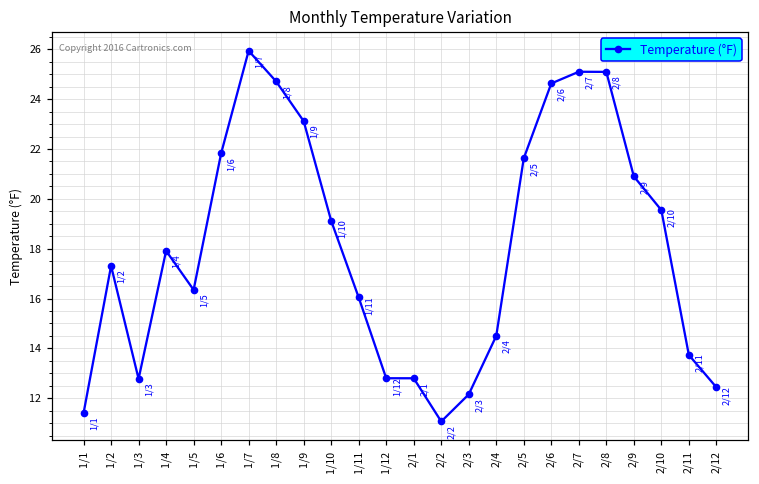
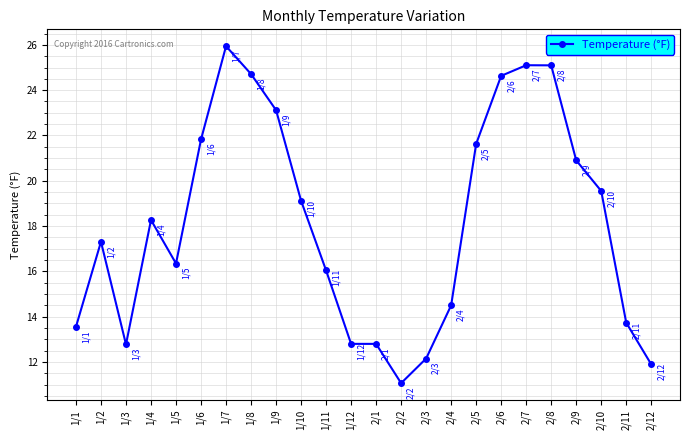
1/1: 11.4 -> 13.6
1/4: 17.9 -> 18.3
2/12: 12.4 -> 11.9
